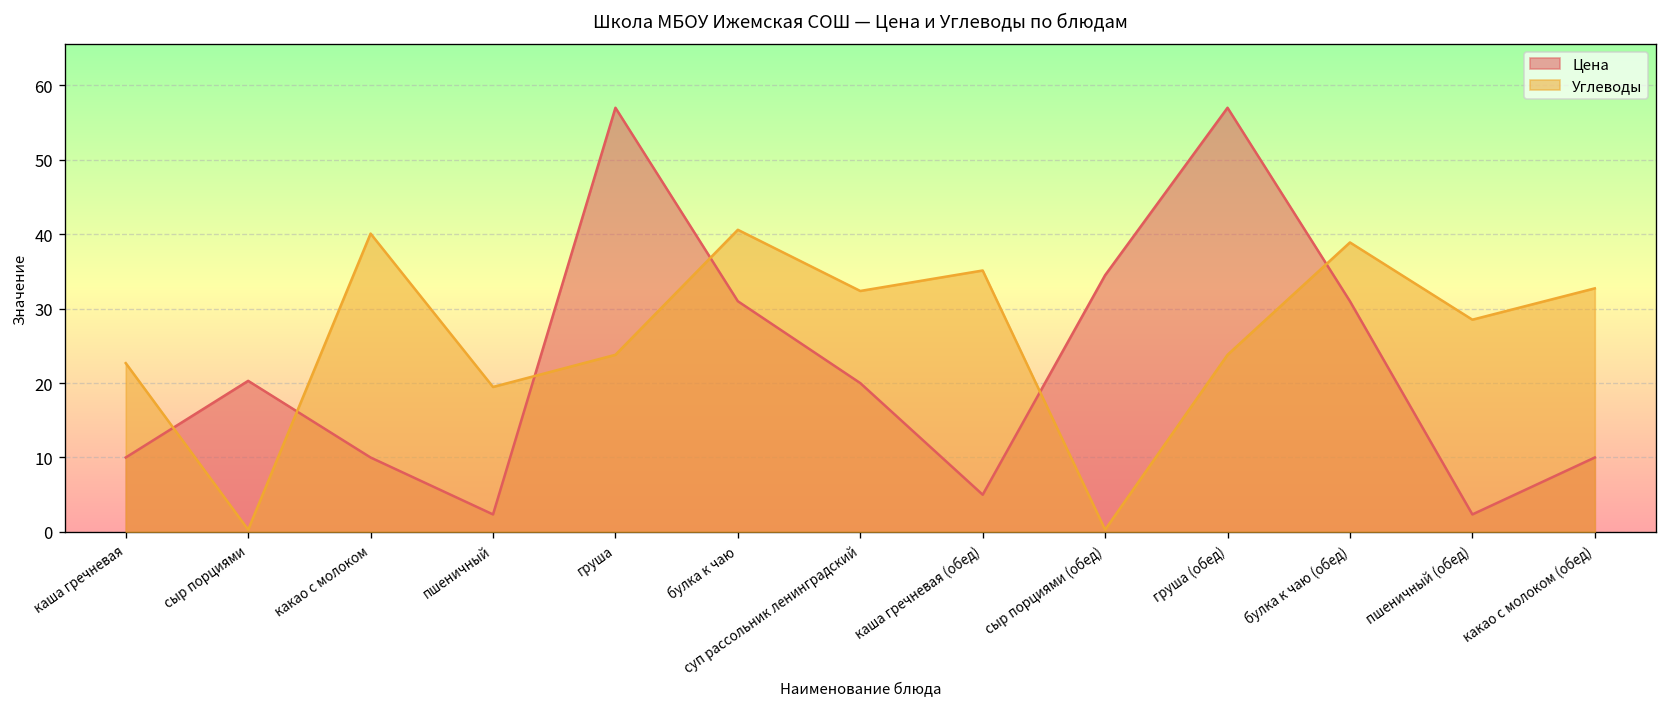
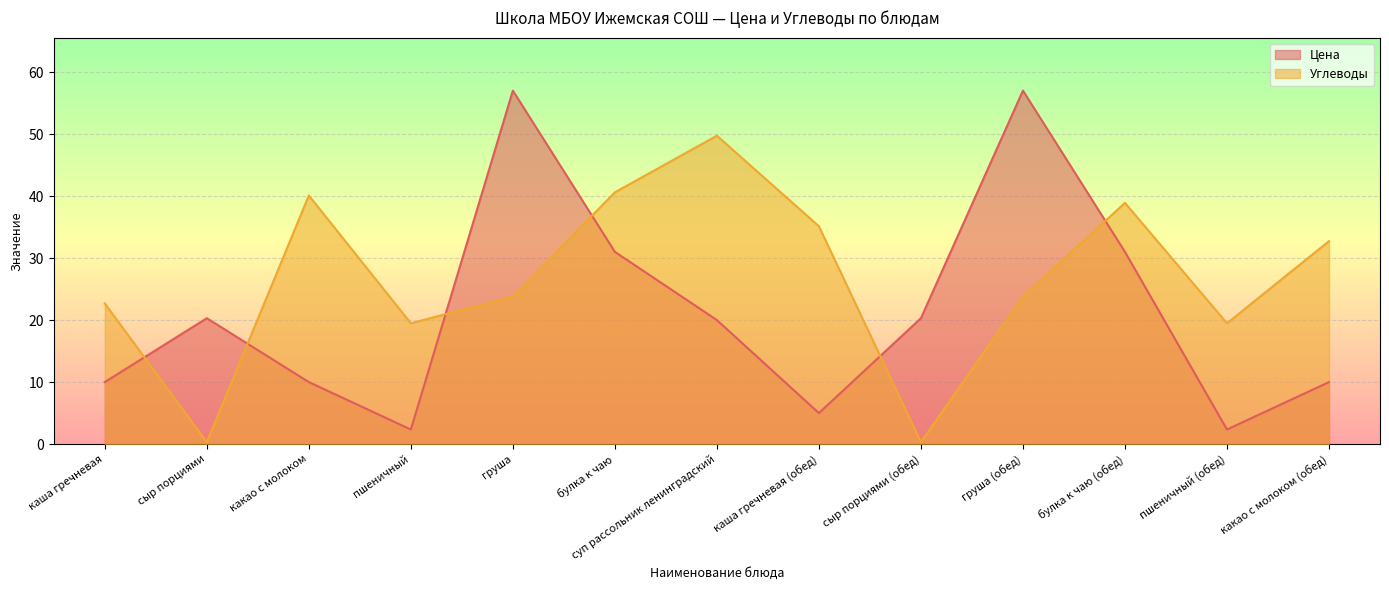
Углеводы, суп рассольник ленинградский: 32 -> 50
Цена, сыр порциями (обед): 35 -> 20
Углеводы, пшеничный (обед): 29 -> 19
